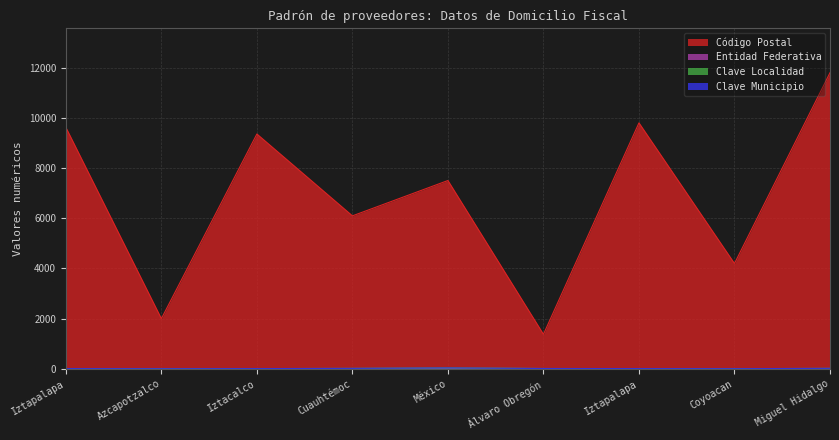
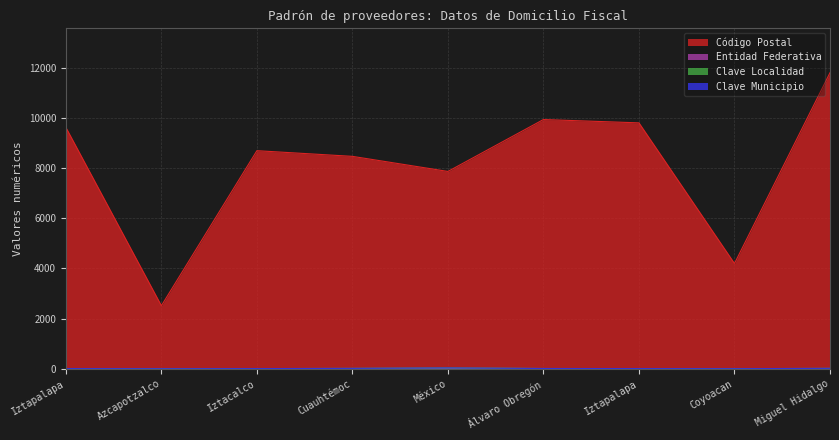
Código Postal, Azcapotzalco: 2000 -> 2500
Código Postal, Iztacalco: 9400 -> 8700
Código Postal, Cuauhtémoc: 6100 -> 8500
Código Postal, México: 7500 -> 7900
Código Postal, Álvaro Obregón: 1400 -> 9900
